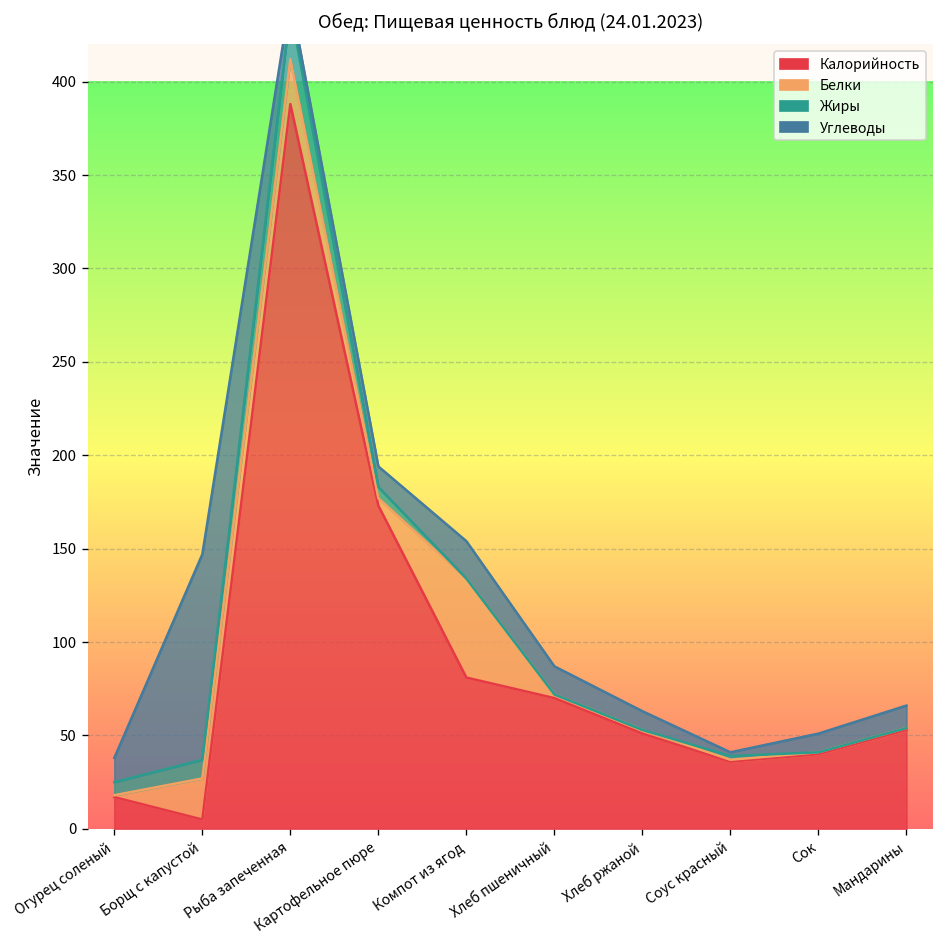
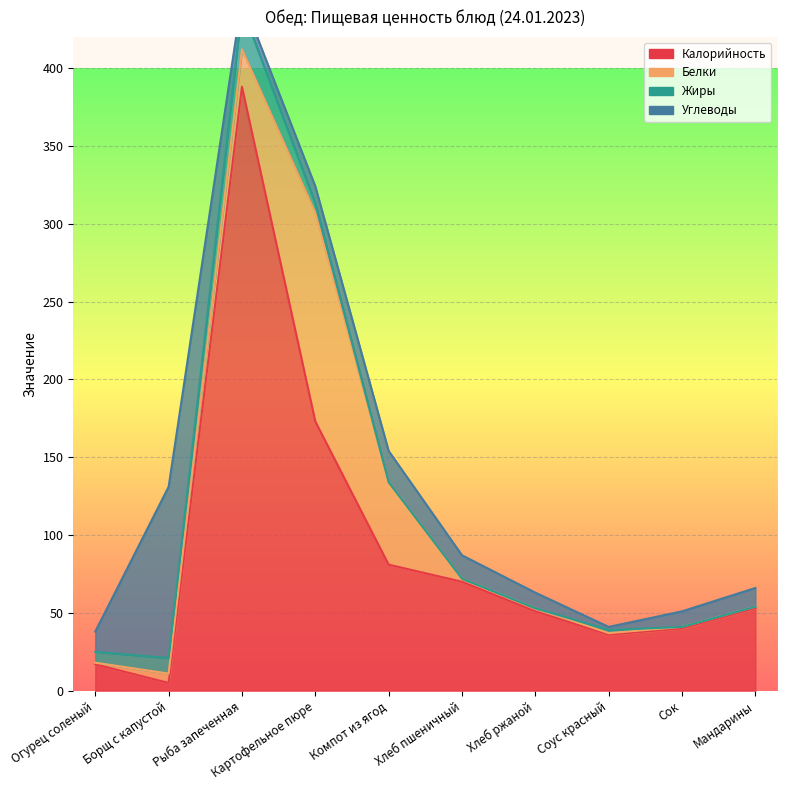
Белки, Борщ с капустой: 22 -> 6
Белки, Картофельное пюре: 4 -> 134
